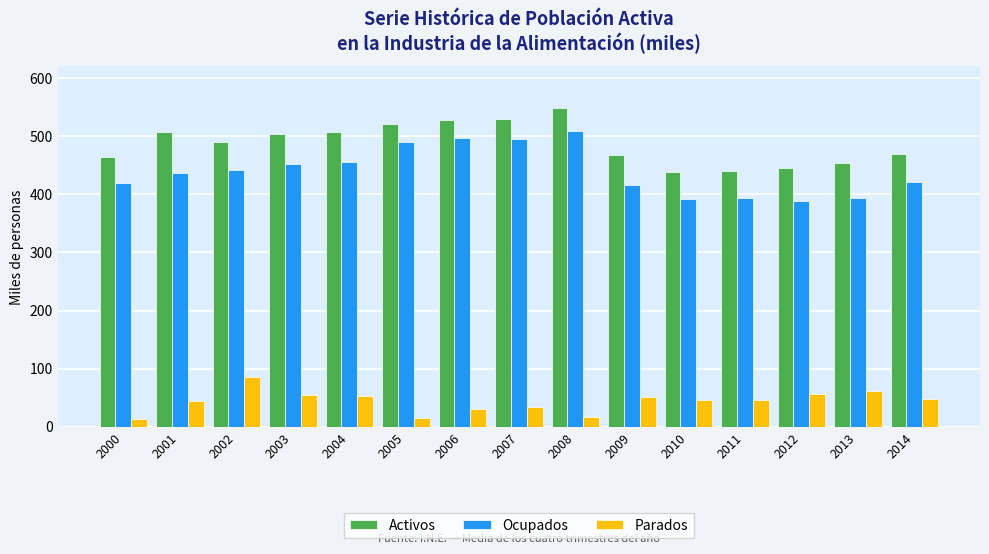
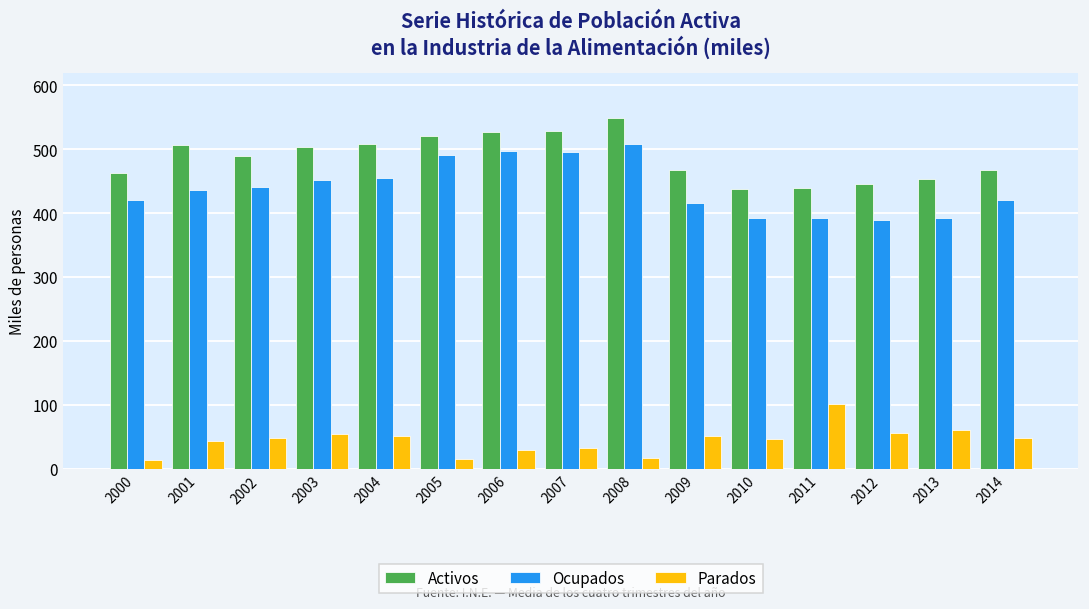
Parados, 2002: 90 -> 50
Parados, 2011: 50 -> 100
